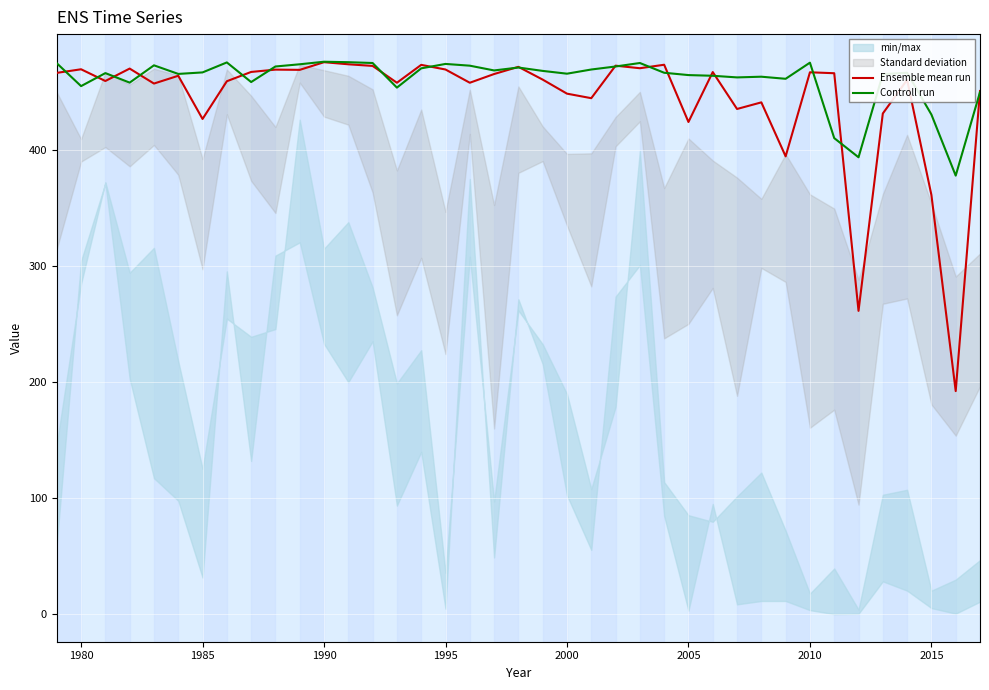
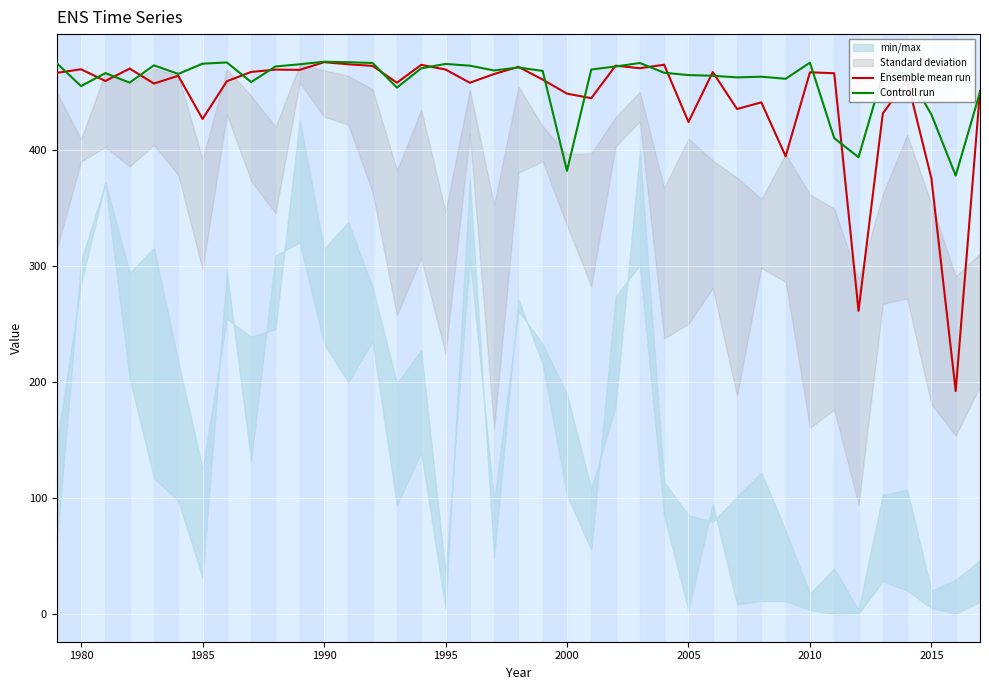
Controll run, 1985: 467 -> 474
Controll run, 2000: 466 -> 382
Ensemble mean run, 2015: 361 -> 375
